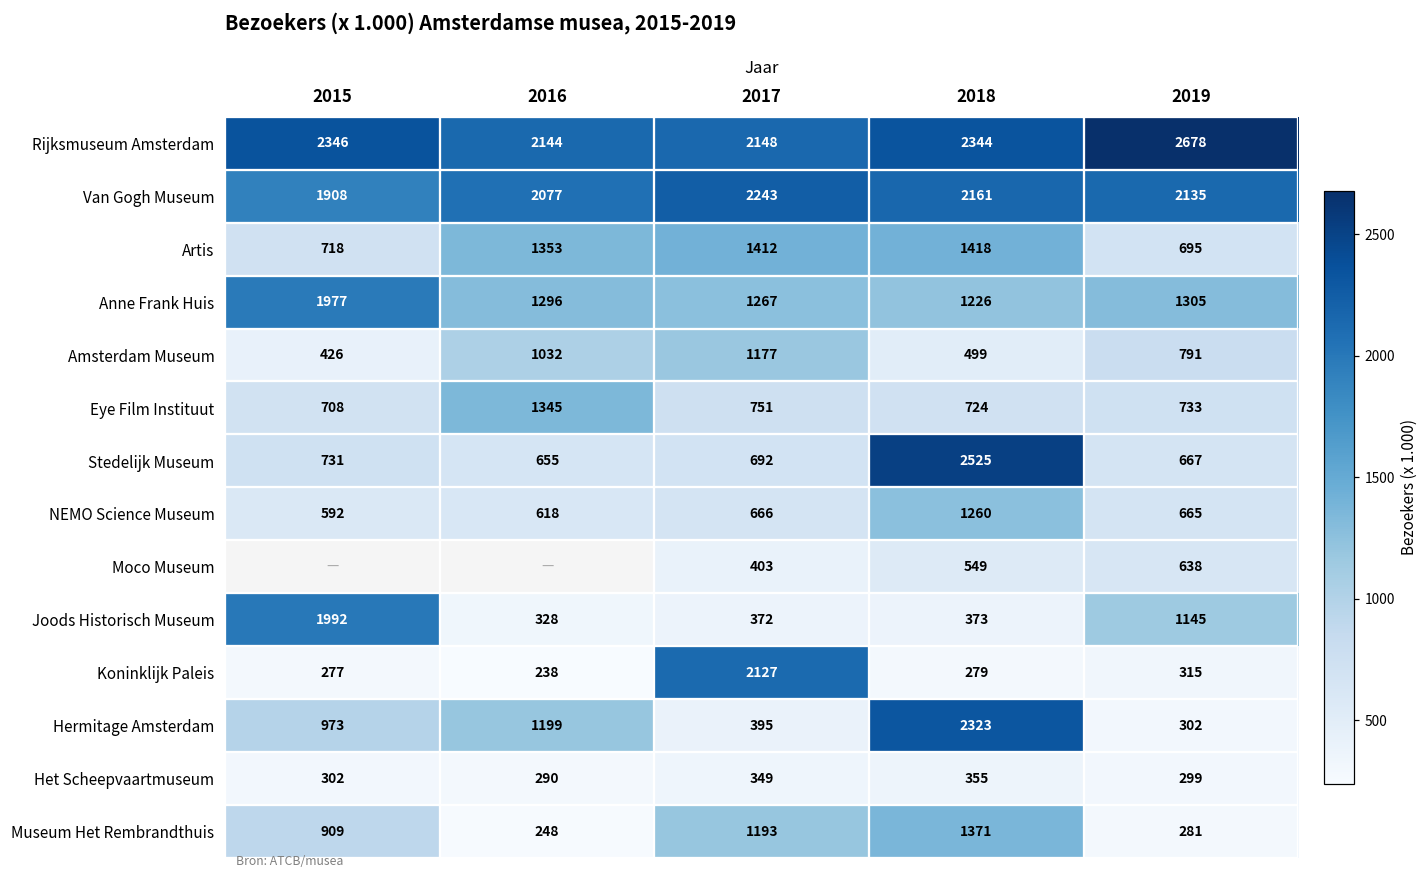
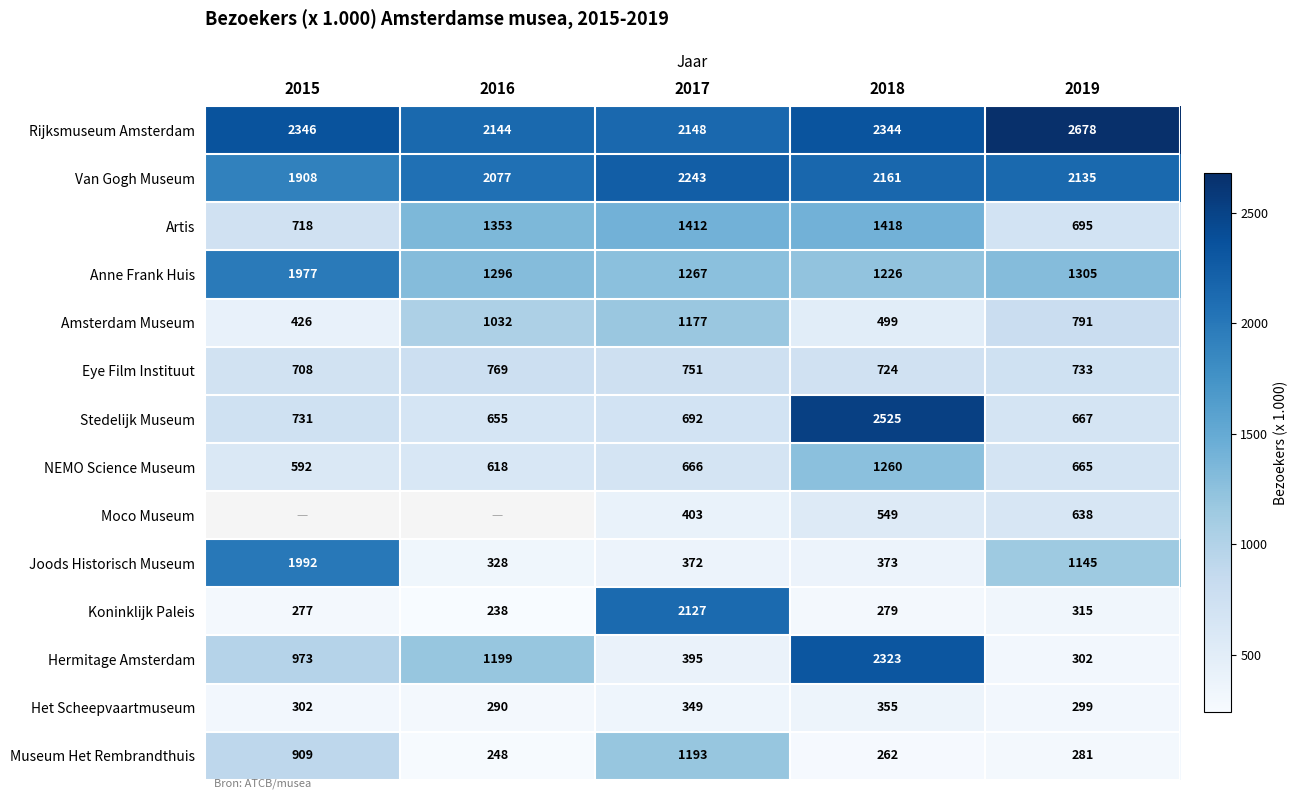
Eye Film Instituut, 2016: 1345 -> 769
Museum Het Rembrandthuis, 2018: 1371 -> 262
